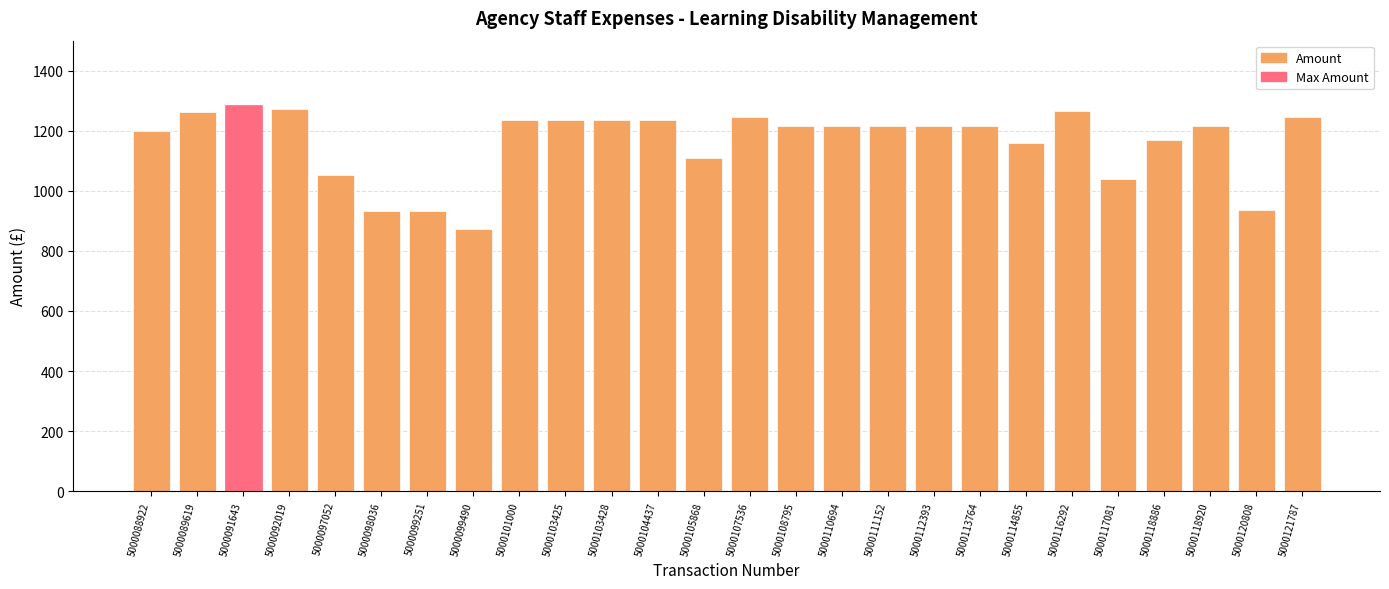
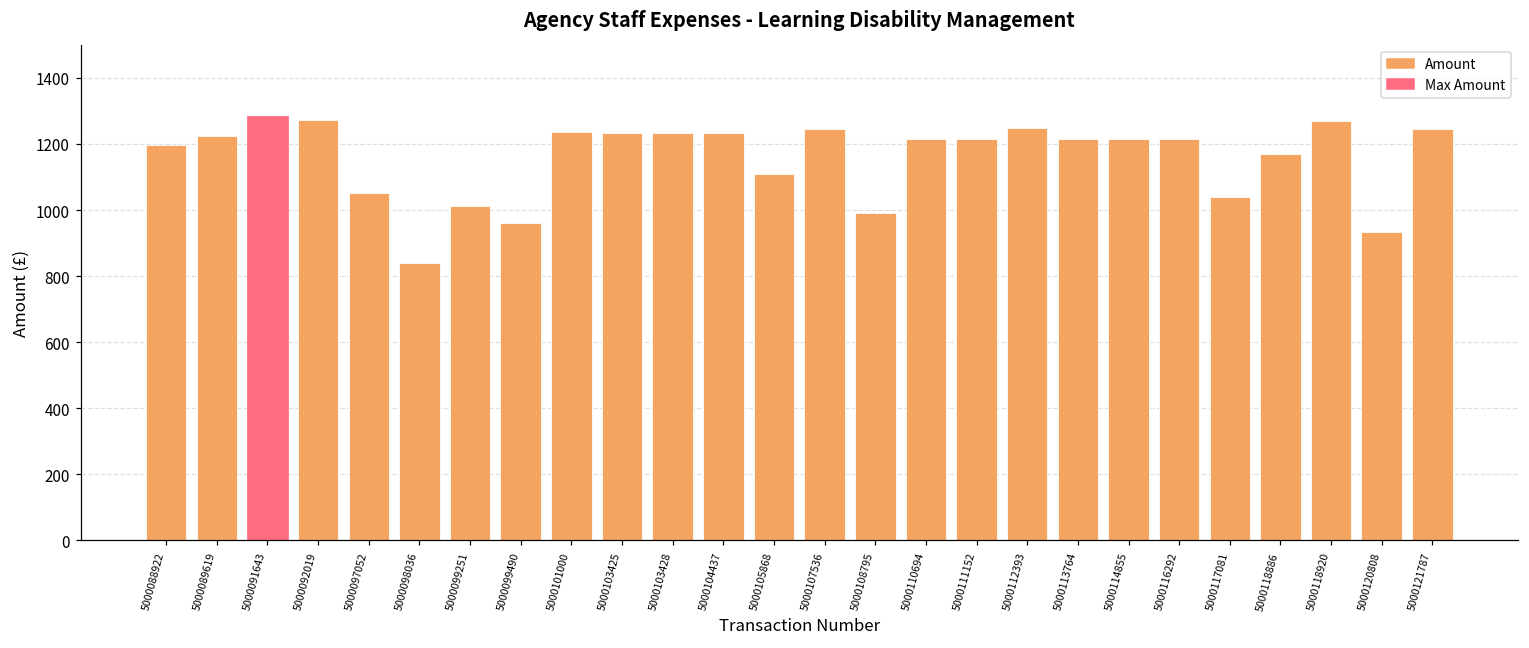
5000089619: 1260 -> 1220
5000098036: 930 -> 840
5000099251: 930 -> 1010
5000099490: 870 -> 960
5000108795: 1210 -> 990
5000112393: 1210 -> 1250
5000114855: 1160 -> 1210
5000116292: 1270 -> 1210
5000118920: 1210 -> 1270
